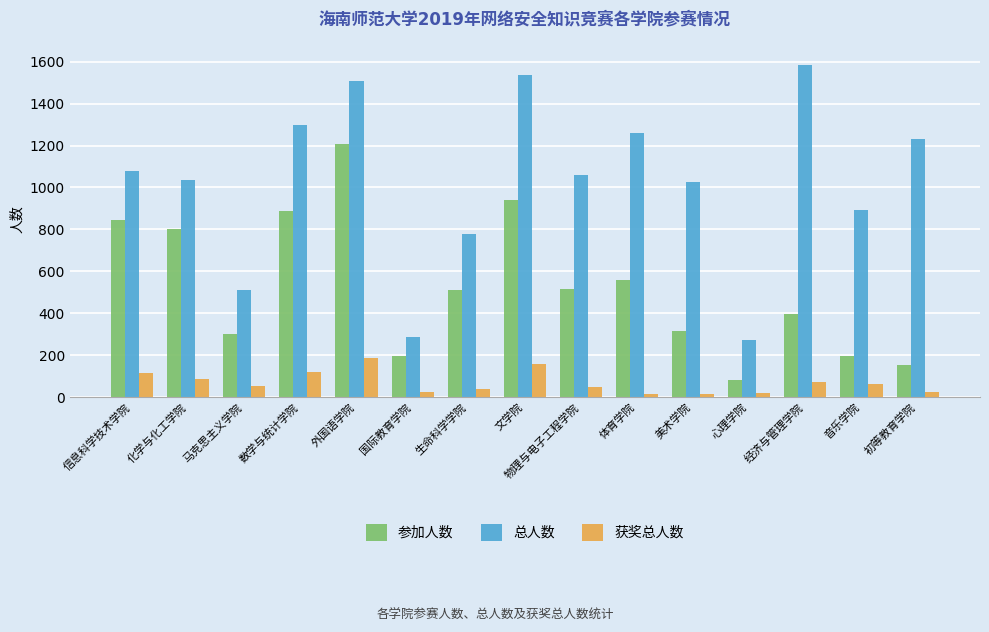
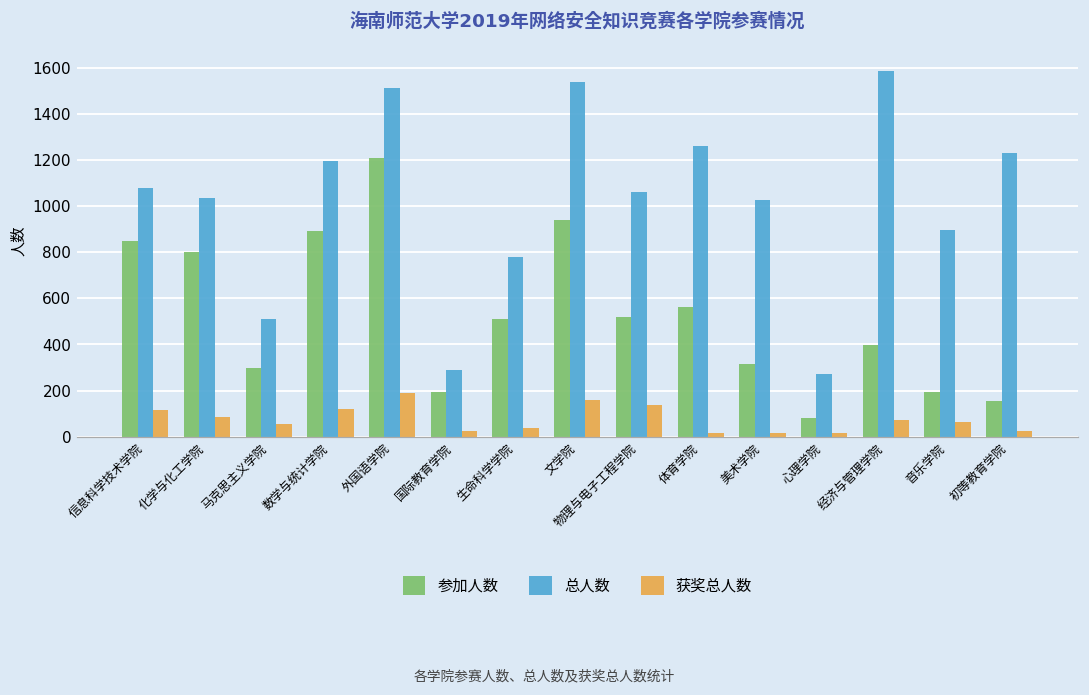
总人数, 数学与统计学院: 1300 -> 1190
获奖总人数, 物理与电子工程学院: 50 -> 140
